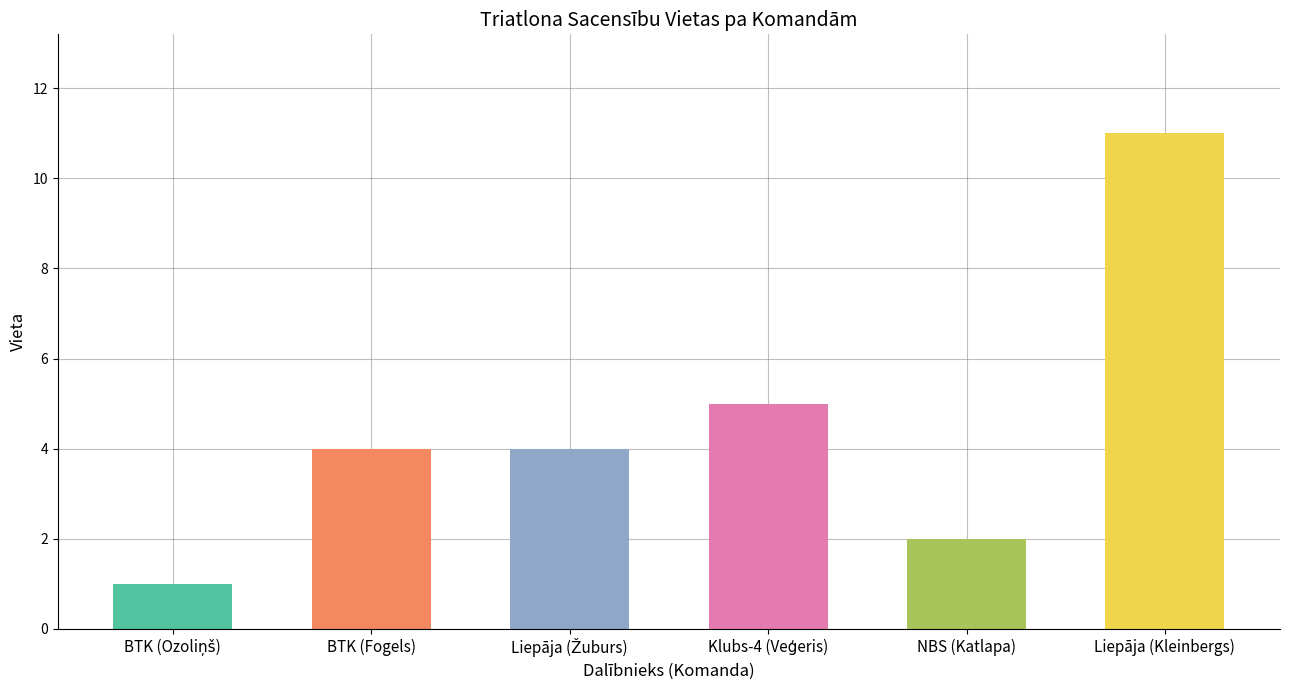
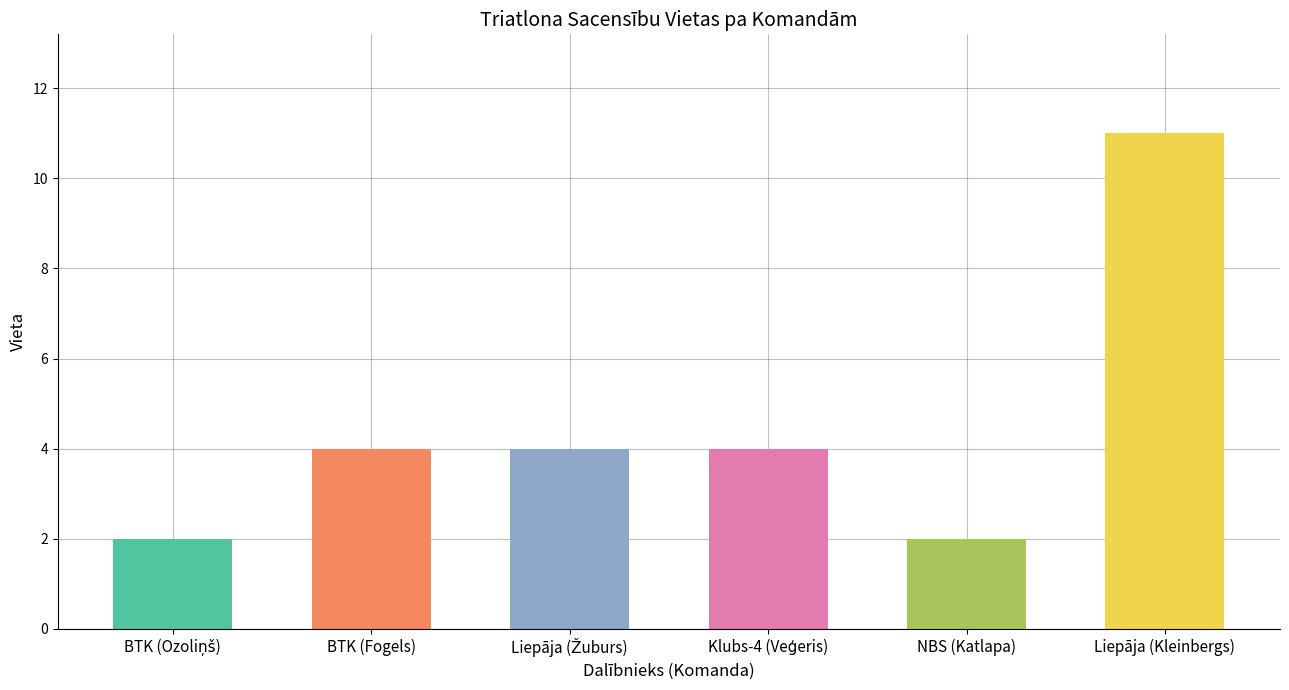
BTK (Ozoliņš): 1 -> 2
Klubs-4 (Veģeris): 5 -> 4
